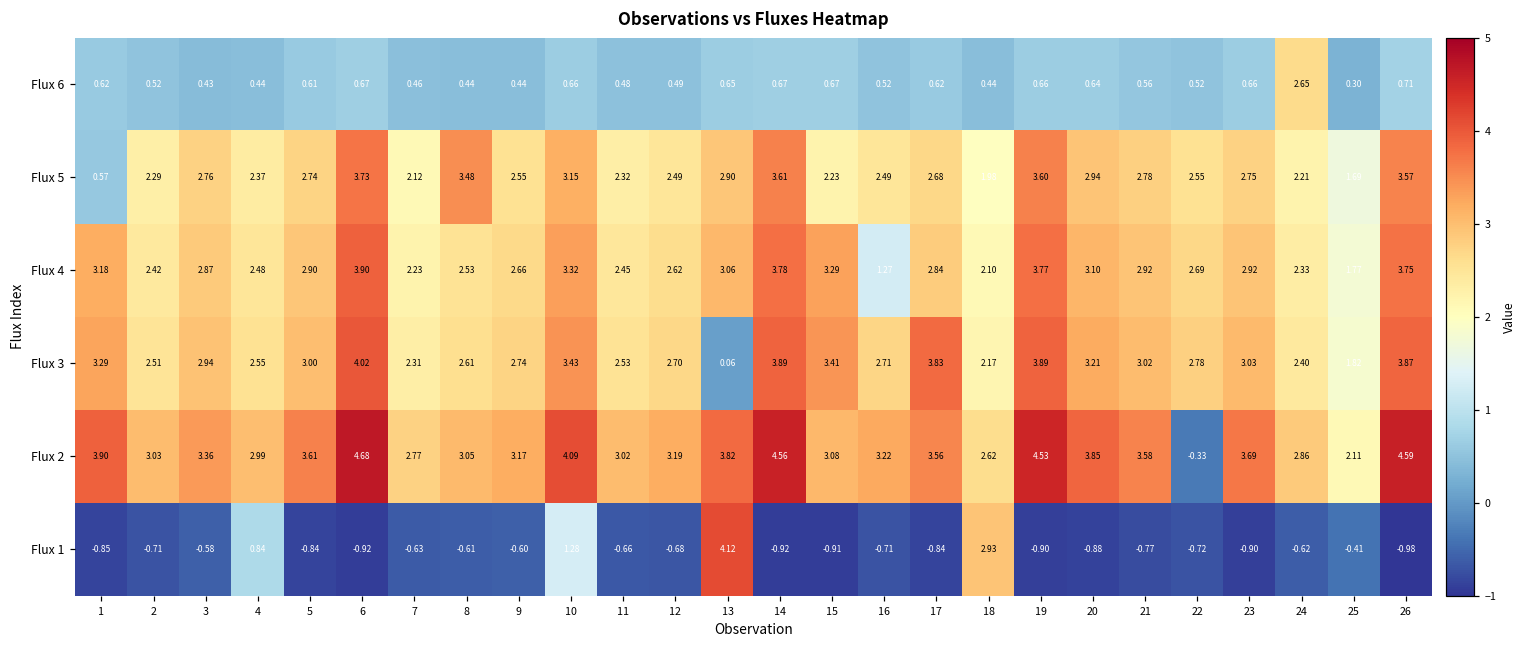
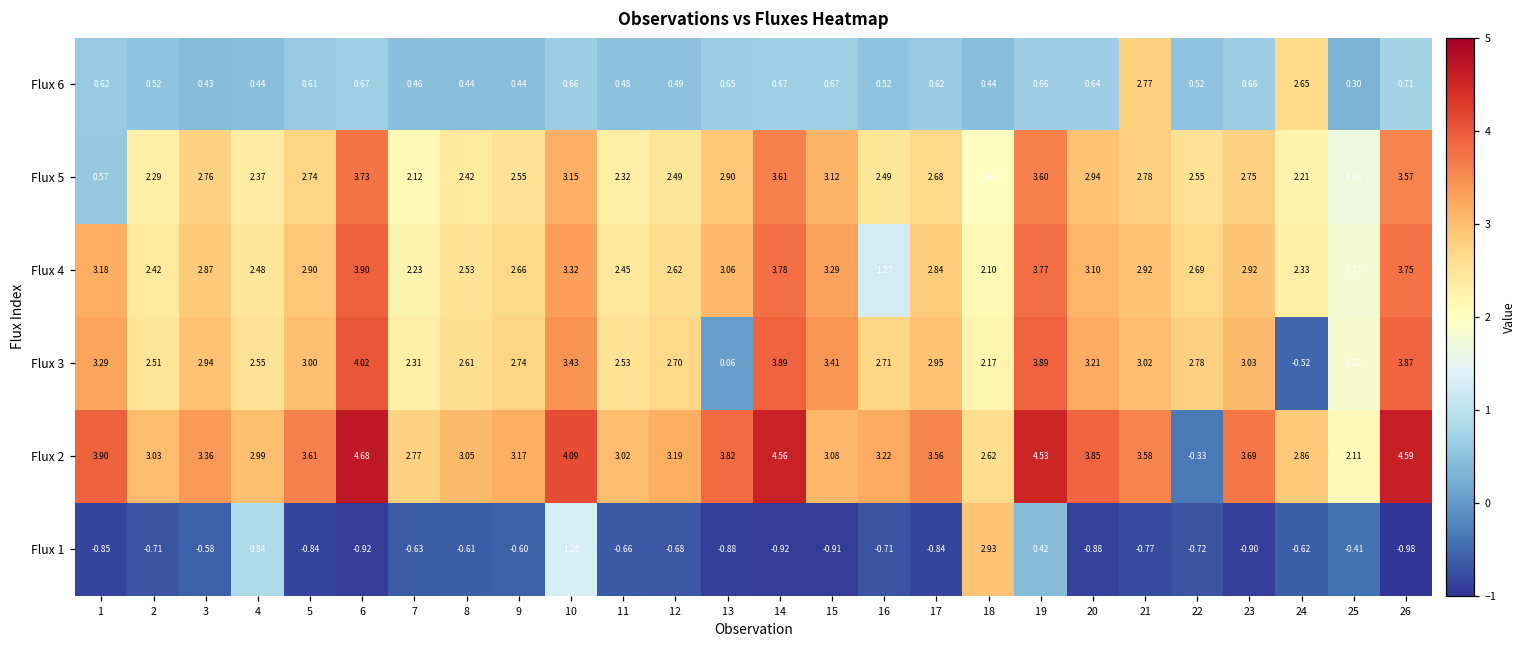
Flux 6, 21: 0.56 -> 2.77
Flux 5, 8: 3.48 -> 2.42
Flux 5, 15: 2.23 -> 3.12
Flux 3, 17: 3.83 -> 2.95
Flux 3, 24: 2.40 -> -0.52
Flux 1, 13: 4.12 -> -0.88
Flux 1, 19: -0.90 -> 0.42
